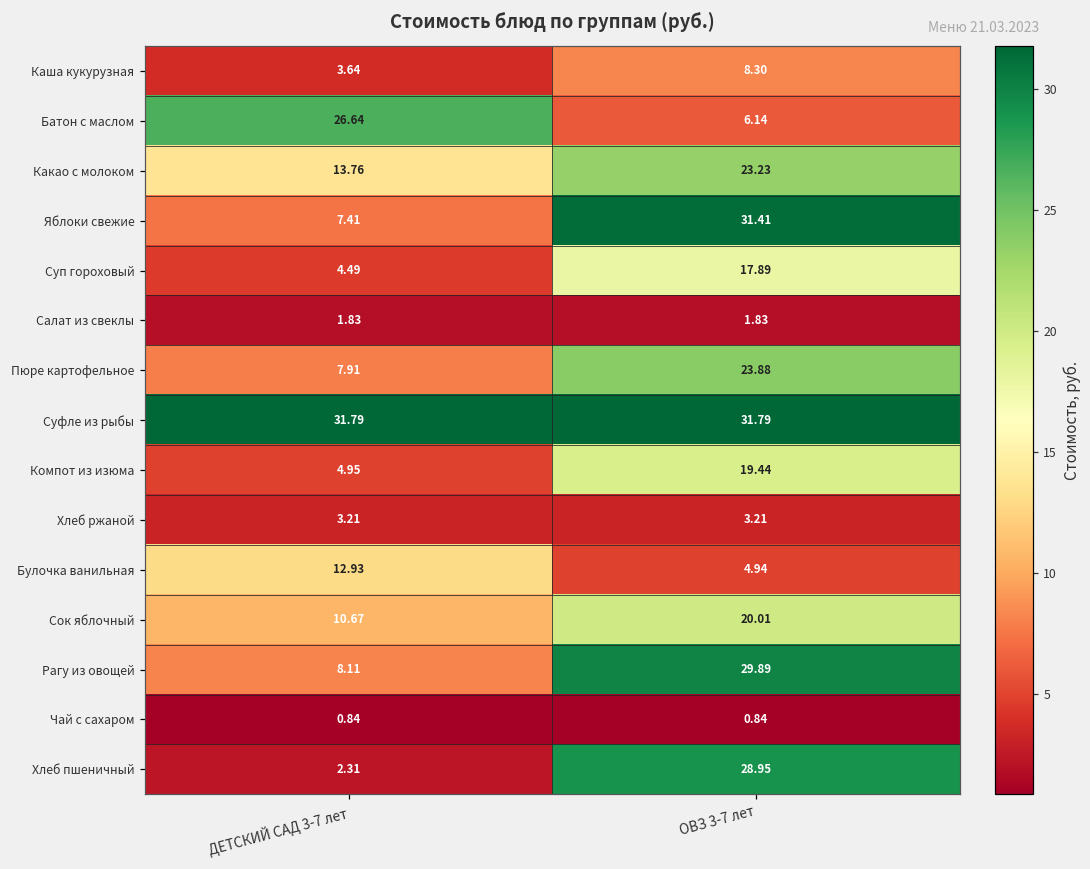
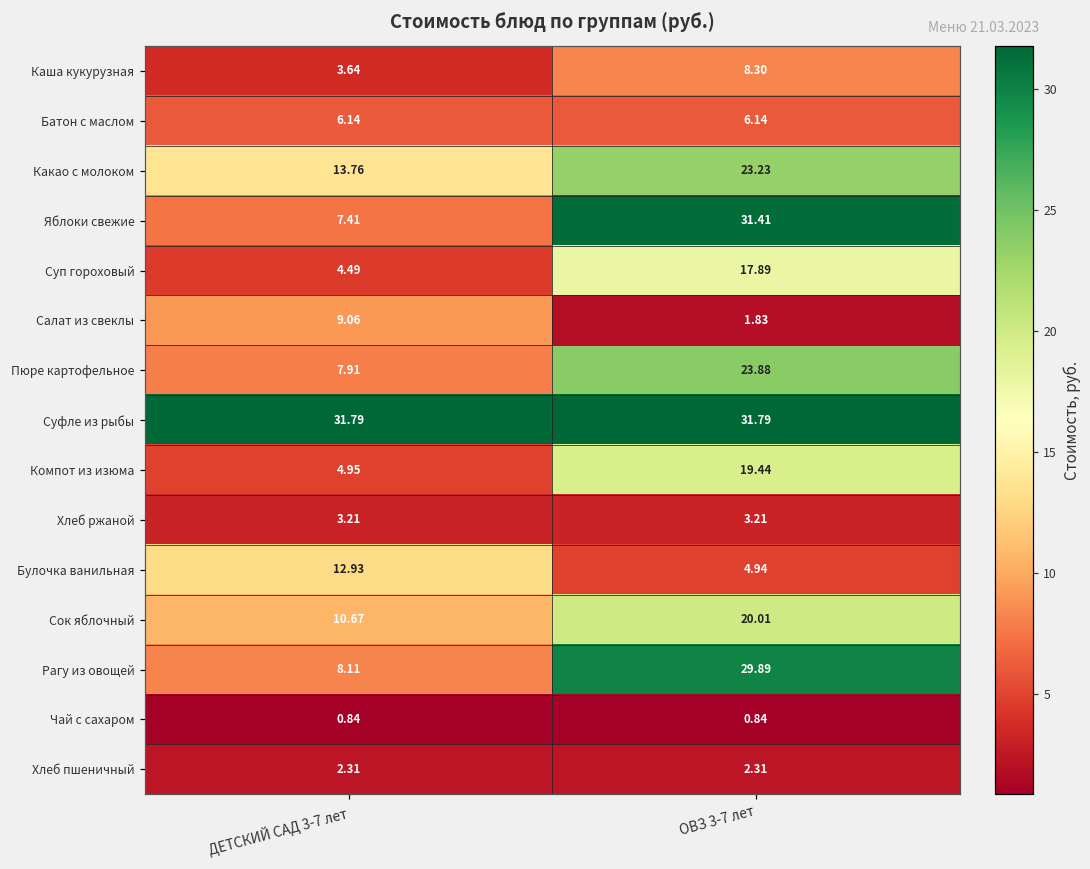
Батон с маслом, ДЕТСКИЙ САД 3-7 лет: 26.64 -> 6.14
Салат из свеклы, ДЕТСКИЙ САД 3-7 лет: 1.83 -> 9.06
Хлеб пшеничный, ОВЗ 3-7 лет: 28.95 -> 2.31
